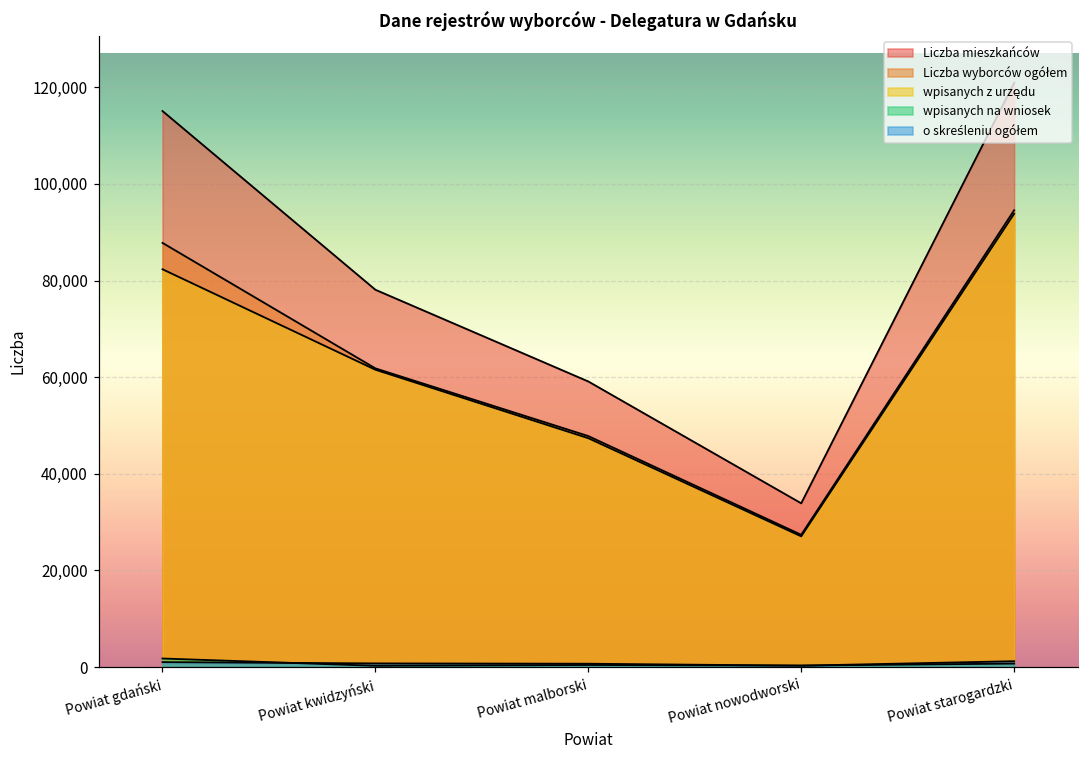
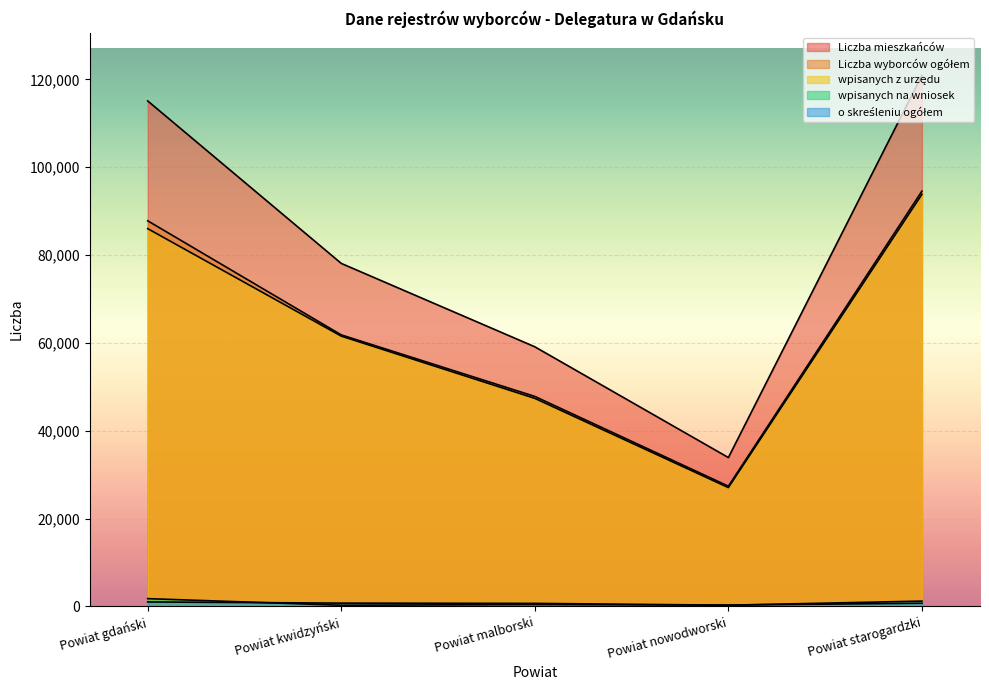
wpisanych z urzędu, Powiat gdański: 82,000 -> 86,000
